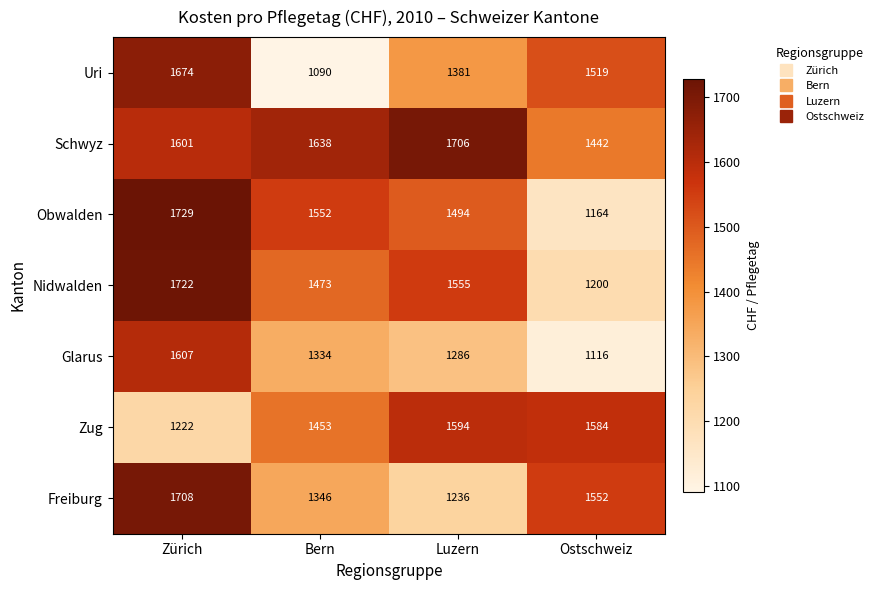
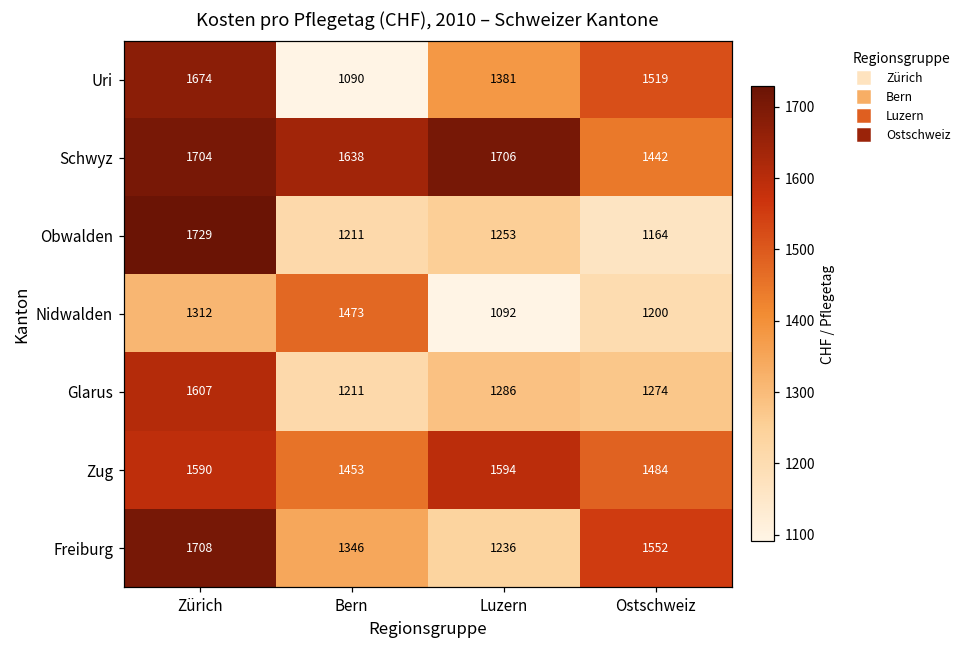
Schwyz, Zürich: 1601 -> 1704
Obwalden, Bern: 1552 -> 1211
Obwalden, Luzern: 1494 -> 1253
Nidwalden, Zürich: 1722 -> 1312
Nidwalden, Luzern: 1555 -> 1092
Glarus, Bern: 1334 -> 1211
Glarus, Ostschweiz: 1116 -> 1274
Zug, Zürich: 1222 -> 1590
Zug, Ostschweiz: 1584 -> 1484
